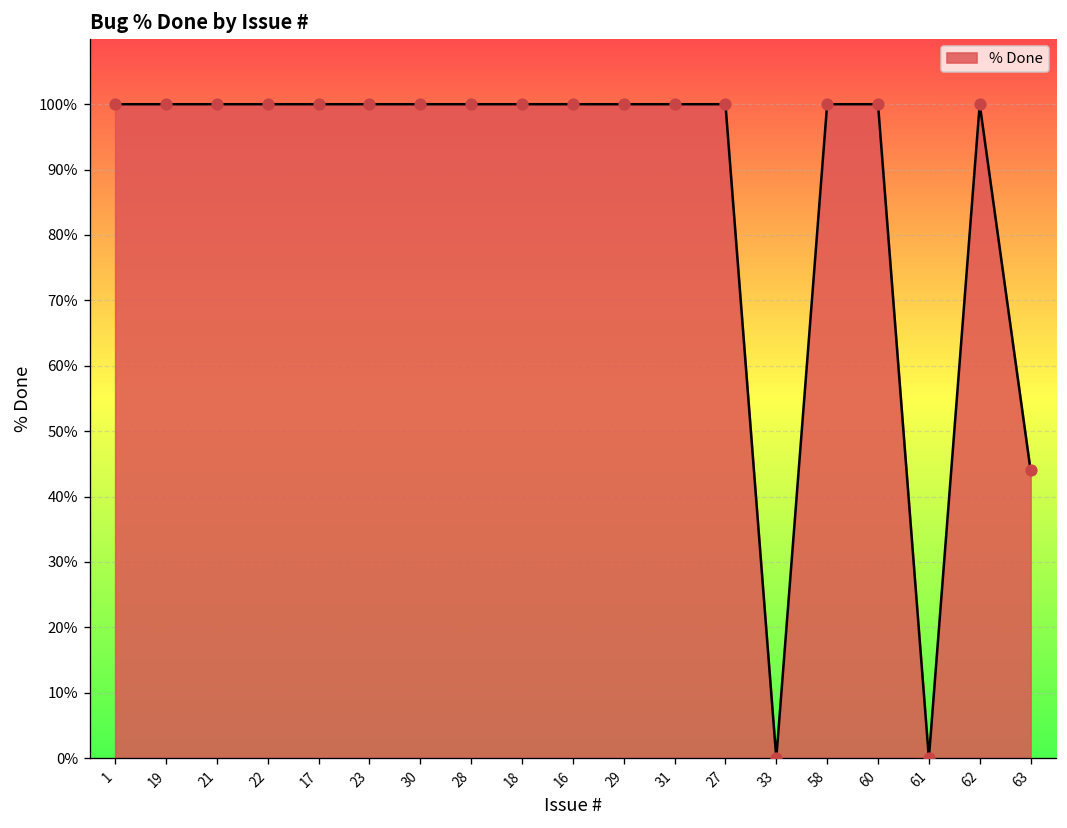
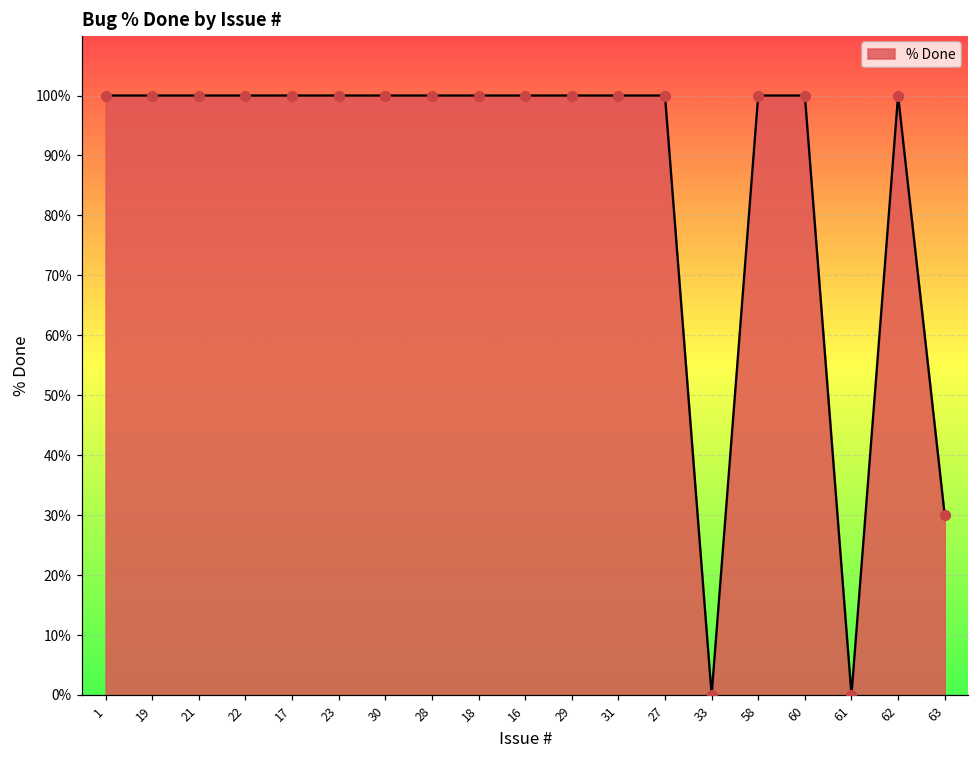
63: 44% -> 30%
